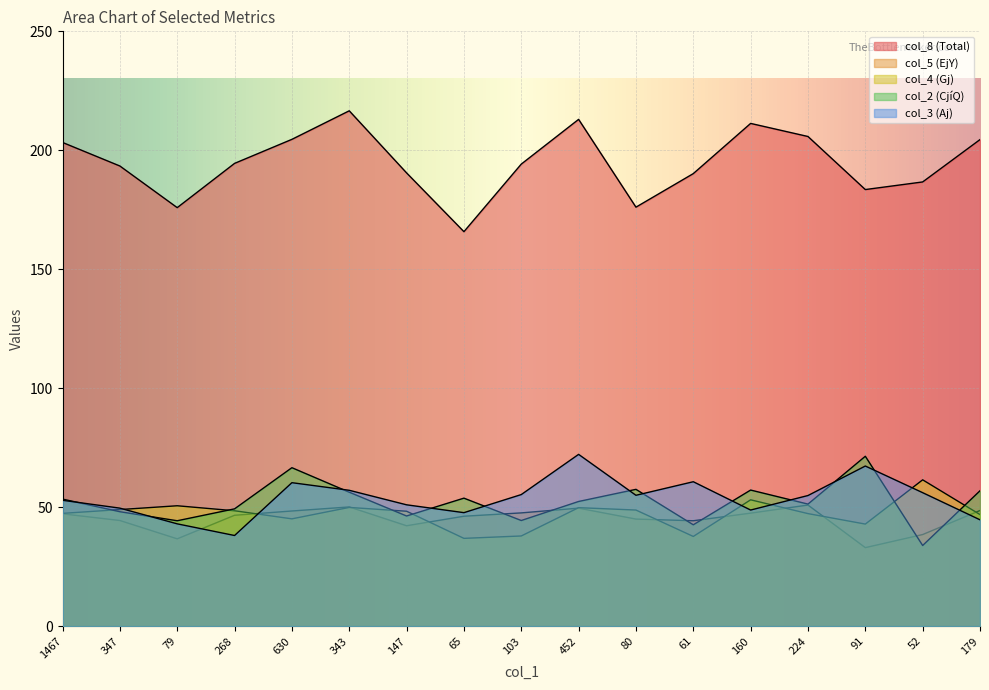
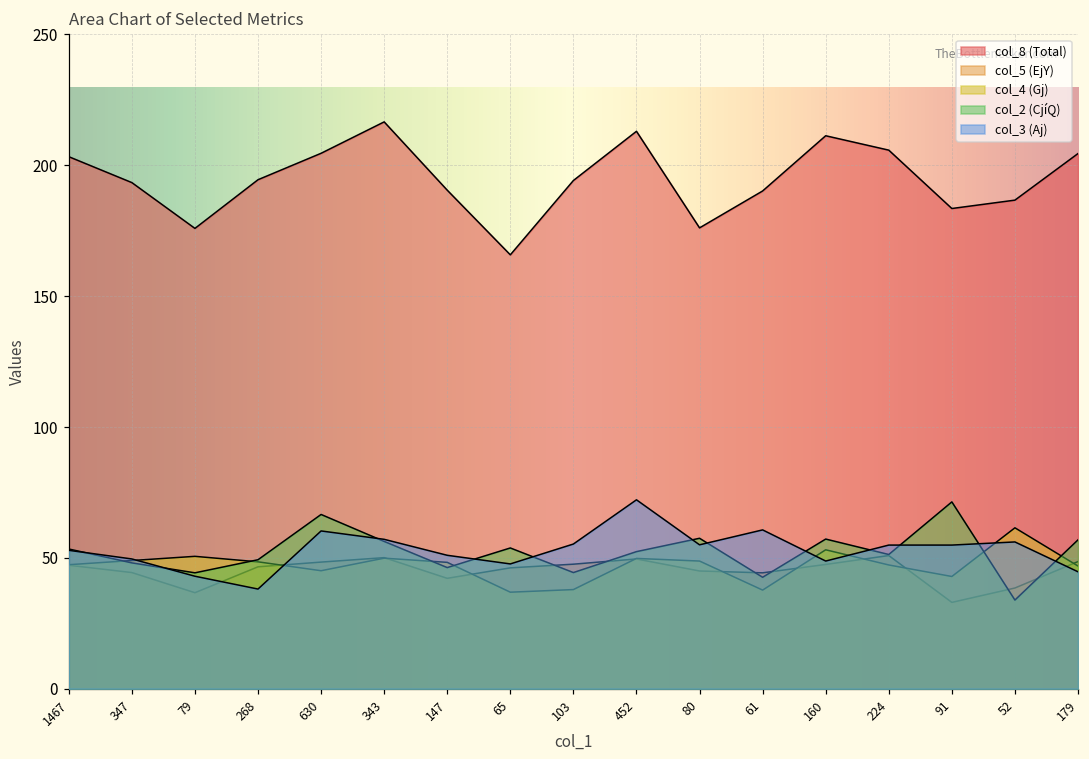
col_3 (Aj), 91: 67 -> 55
